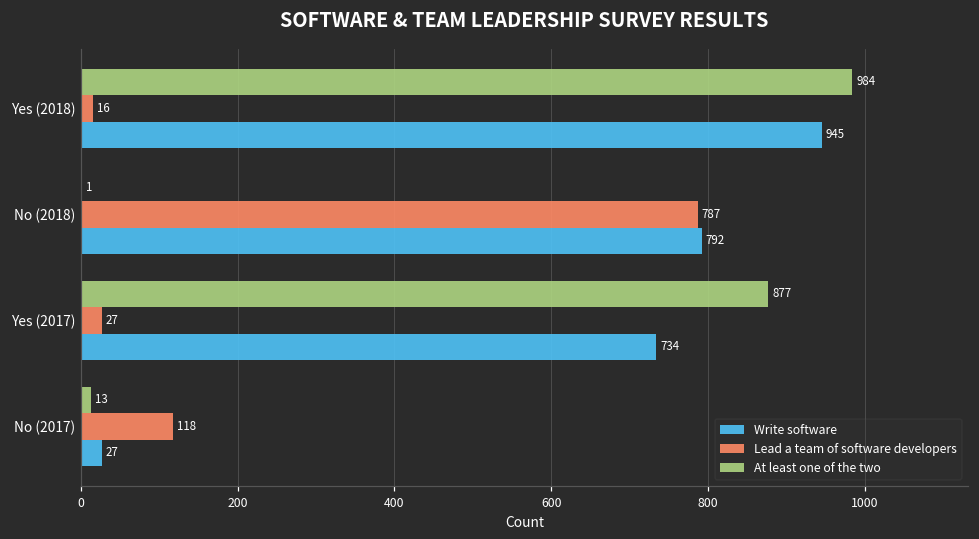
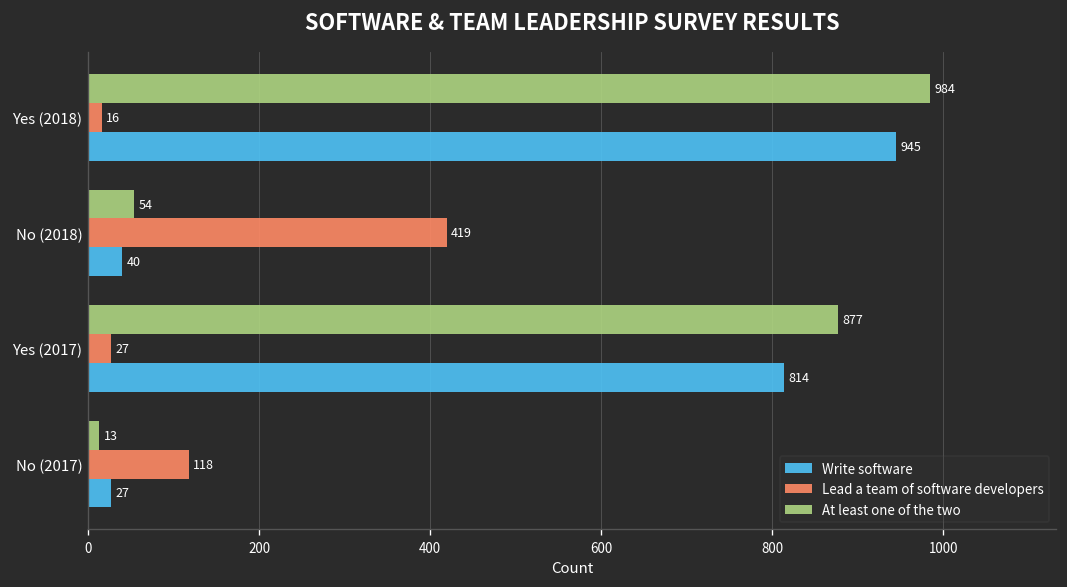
At least one of the two, No (2018): 1 -> 54
Lead a team of software developers, No (2018): 787 -> 419
Write software, No (2018): 792 -> 40
Write software, Yes (2017): 734 -> 814
